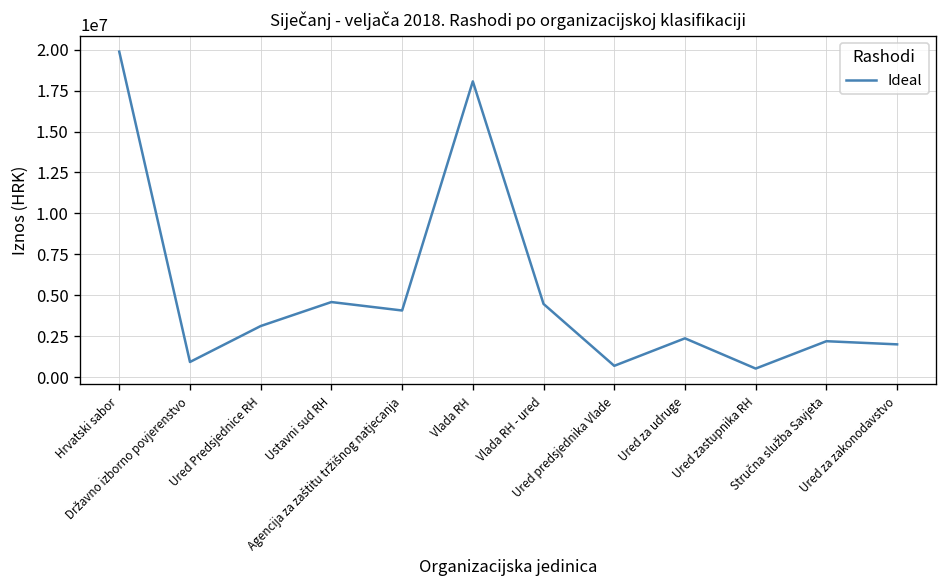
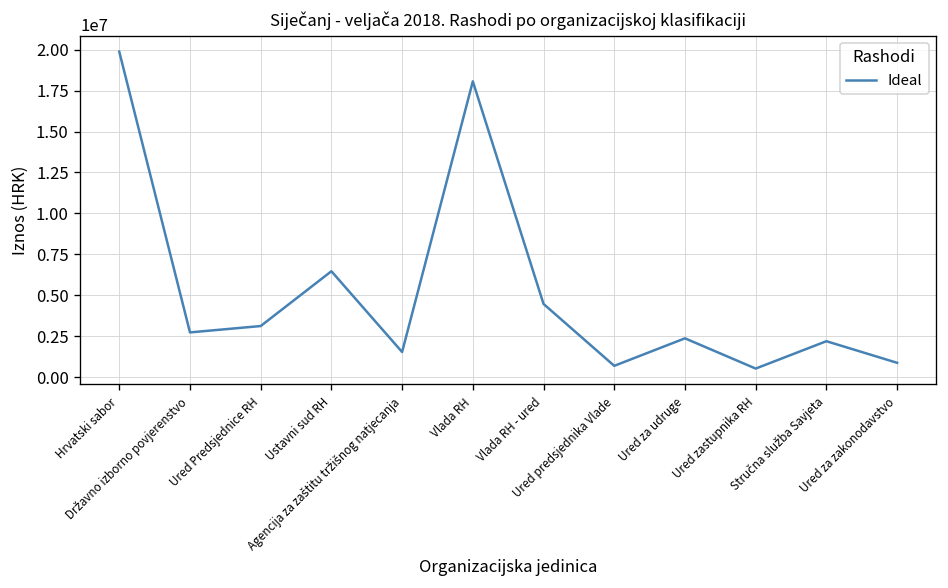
Državno izborno povjerenstvo: 900000 -> 2700000
Ustavni sud RH: 4600000 -> 6500000
Agencija za zaštitu tržišnog natjecanja: 4100000 -> 1500000
Ured za zakonodavstvo: 2000000 -> 900000
